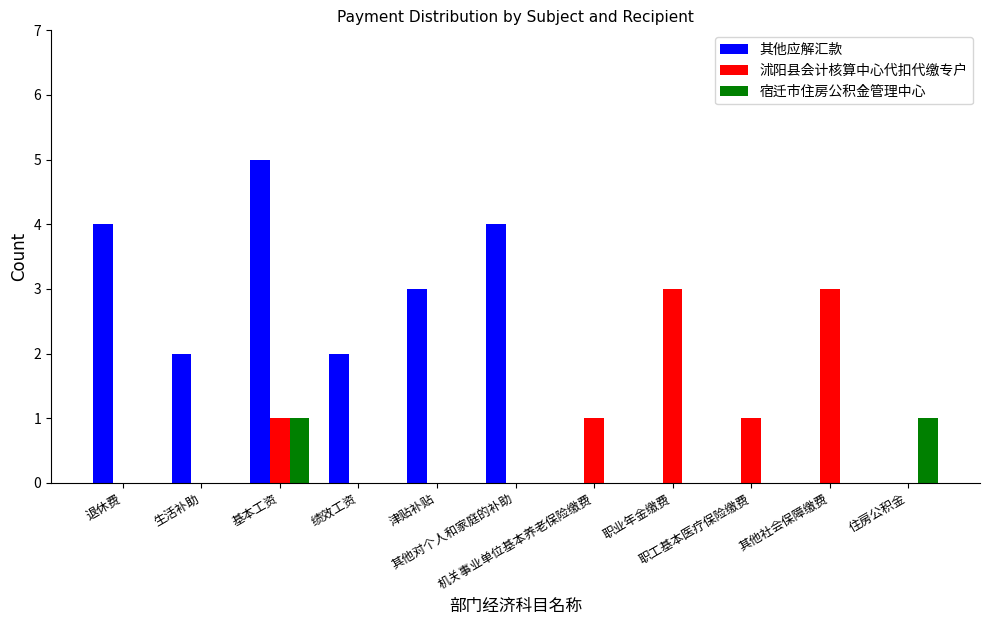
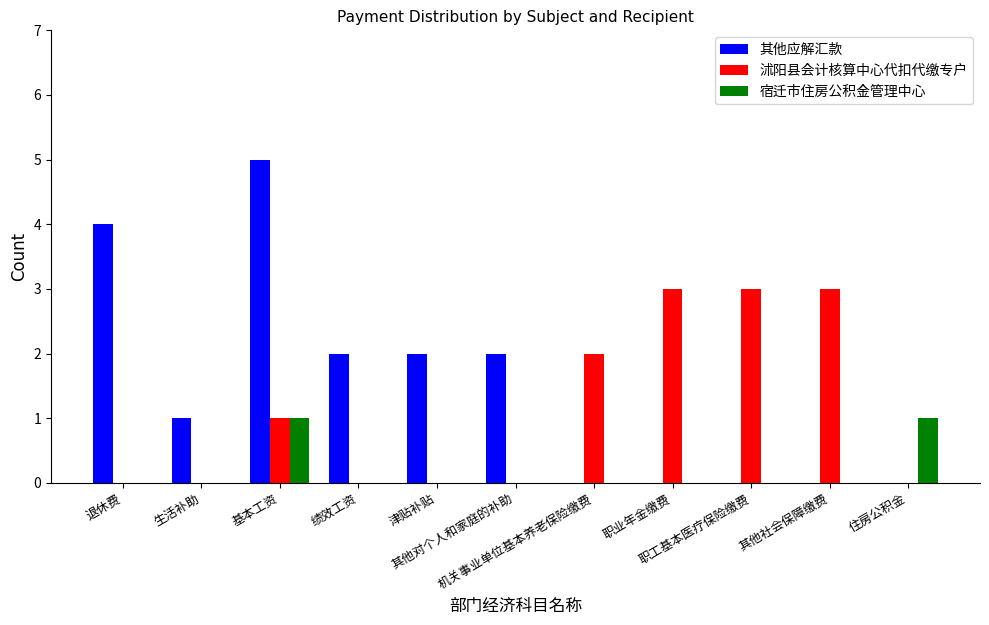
其他应解汇款, 生活补助: 2 -> 1
其他应解汇款, 津贴补贴: 3 -> 2
其他应解汇款, 其他对个人和家庭的补助: 4 -> 2
沭阳县会计核算中心代扣代缴专户, 机关事业单位基本养老保险缴费: 1 -> 2
沭阳县会计核算中心代扣代缴专户, 职工基本医疗保险缴费: 1 -> 3
